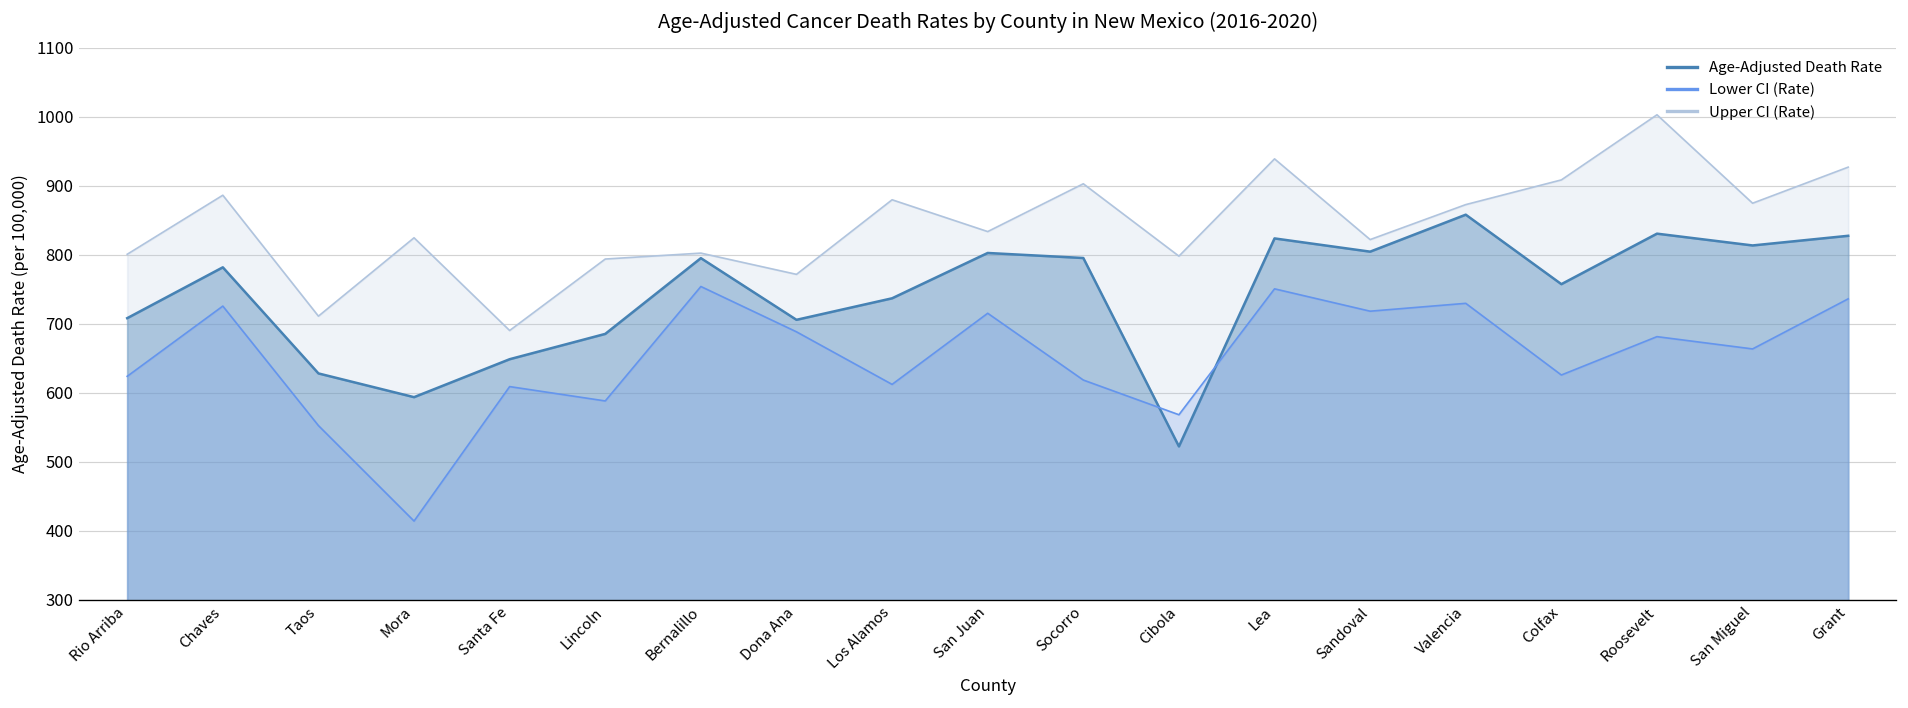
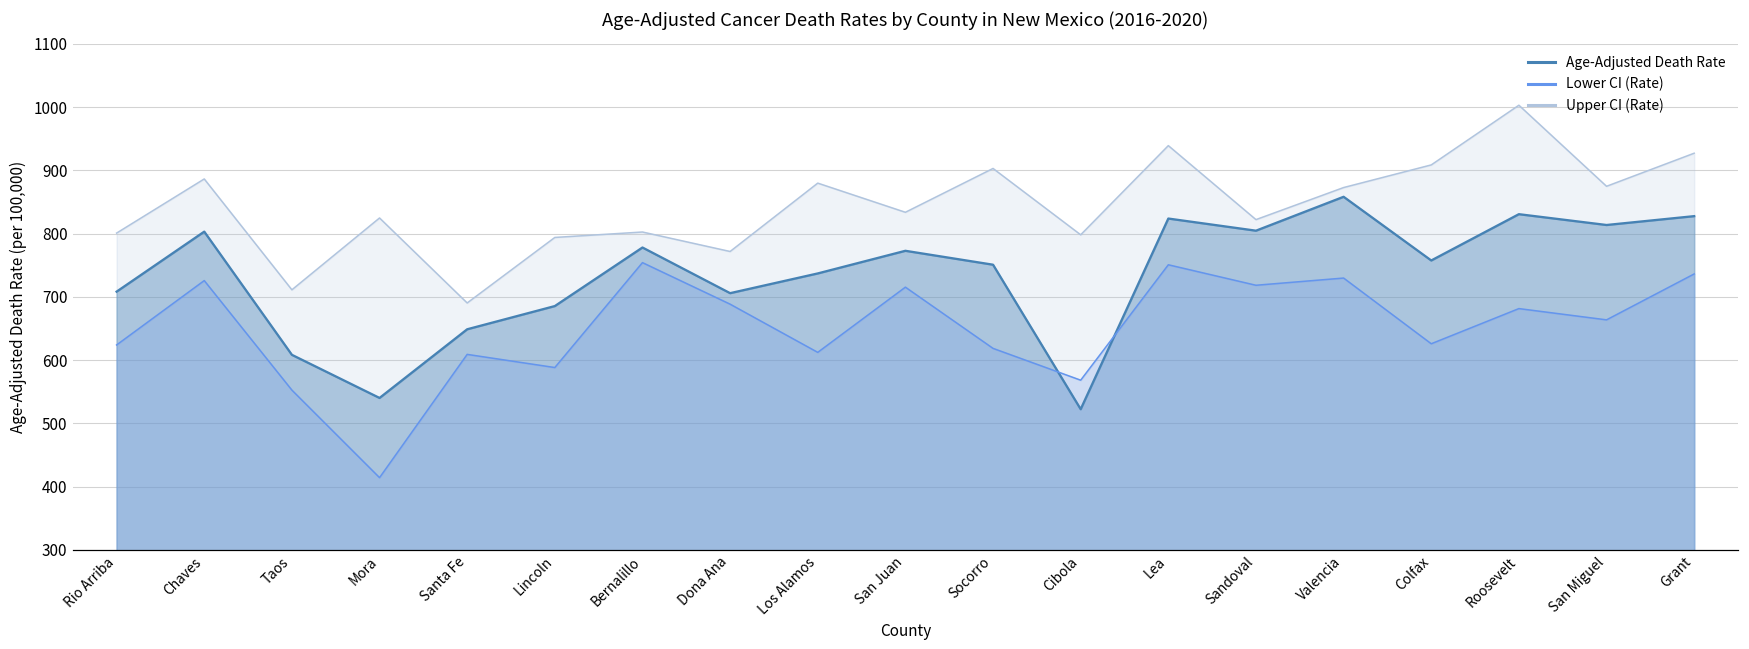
Age-Adjusted Death Rate, Chaves: 780 -> 800
Age-Adjusted Death Rate, Taos: 630 -> 610
Age-Adjusted Death Rate, Mora: 590 -> 540
Age-Adjusted Death Rate, Bernalillo: 800 -> 780
Age-Adjusted Death Rate, San Juan: 800 -> 770
Age-Adjusted Death Rate, Socorro: 800 -> 750
